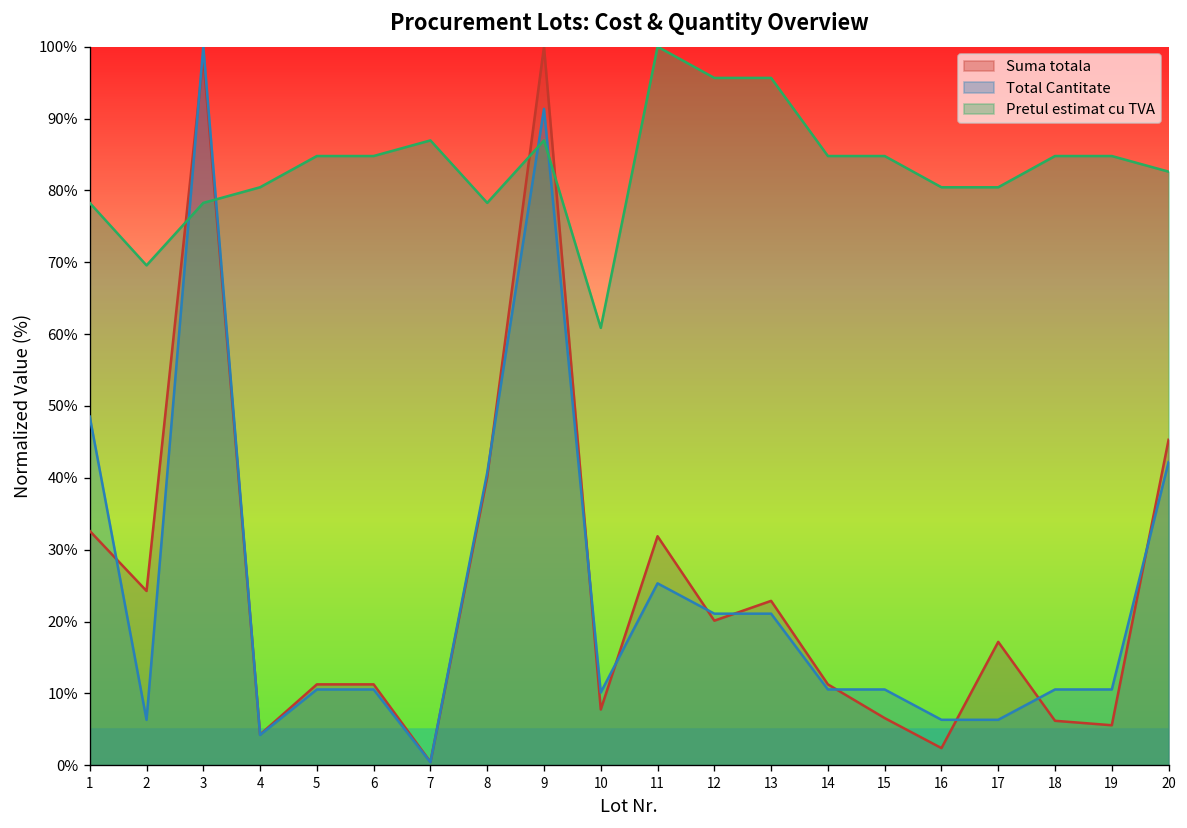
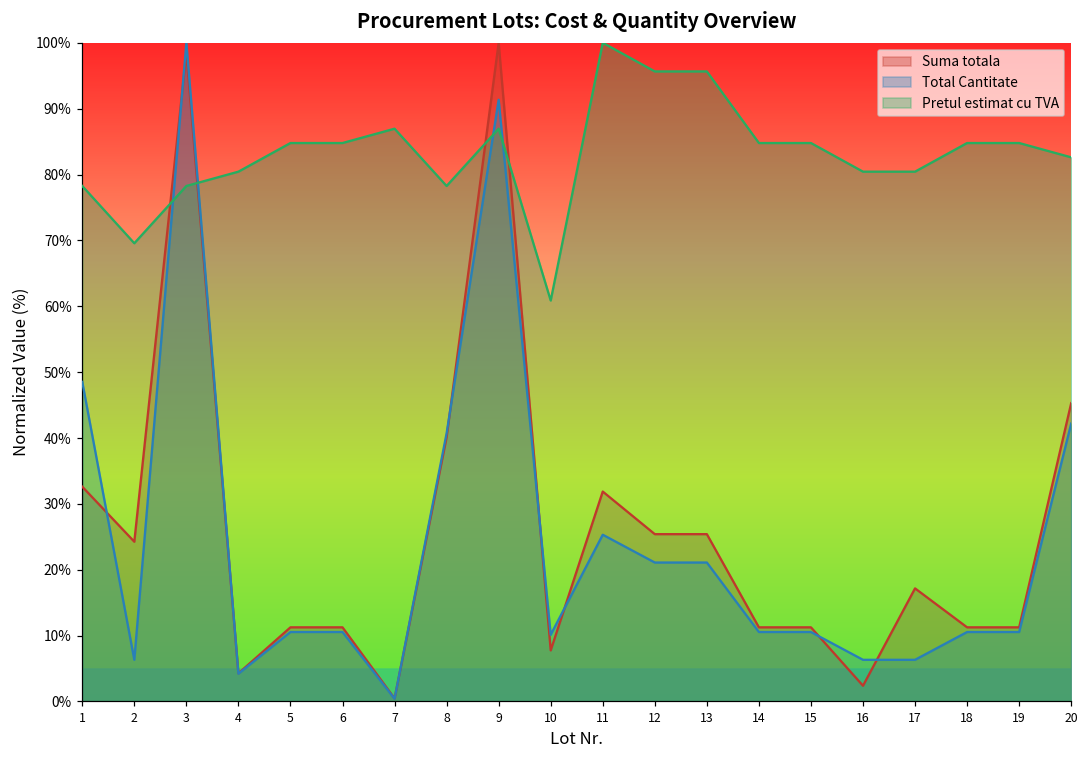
Suma totala, 12: 20% -> 25%
Suma totala, 13: 23% -> 25%
Suma totala, 15: 7% -> 11%
Suma totala, 18: 6% -> 11%
Suma totala, 19: 6% -> 11%
